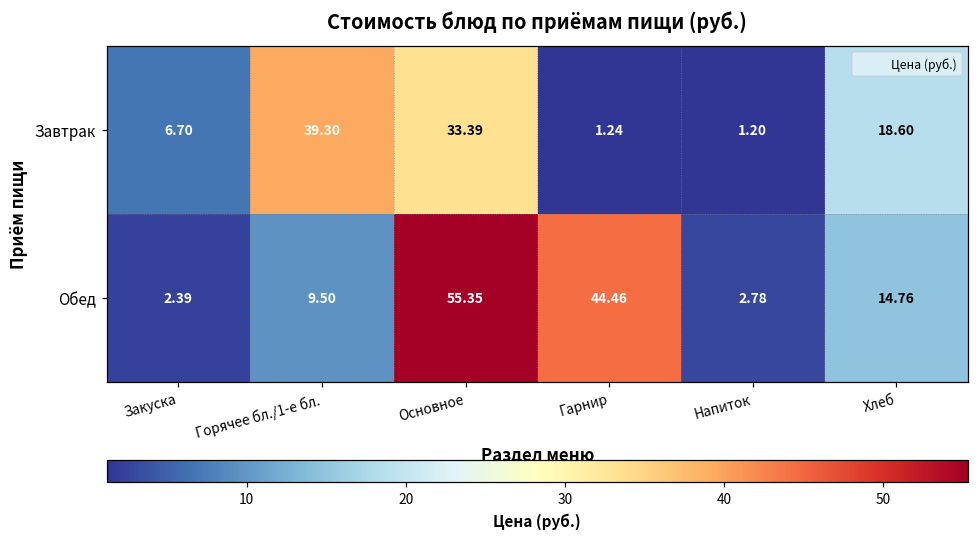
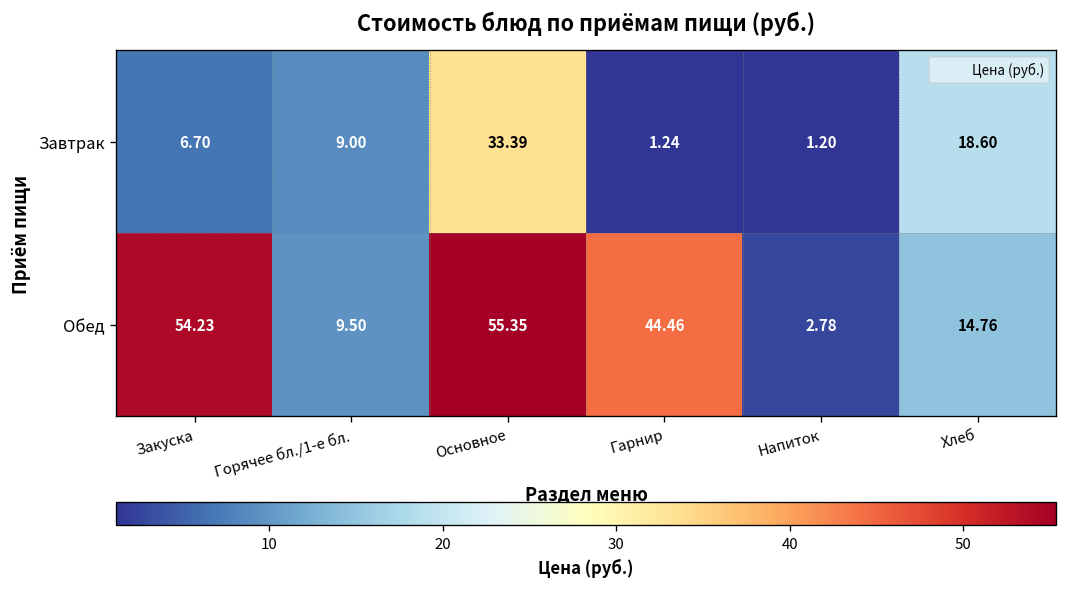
Завтрак, Горячее бл./1-е бл.: 39.30 -> 9.00
Обед, Закуска: 2.39 -> 54.23
